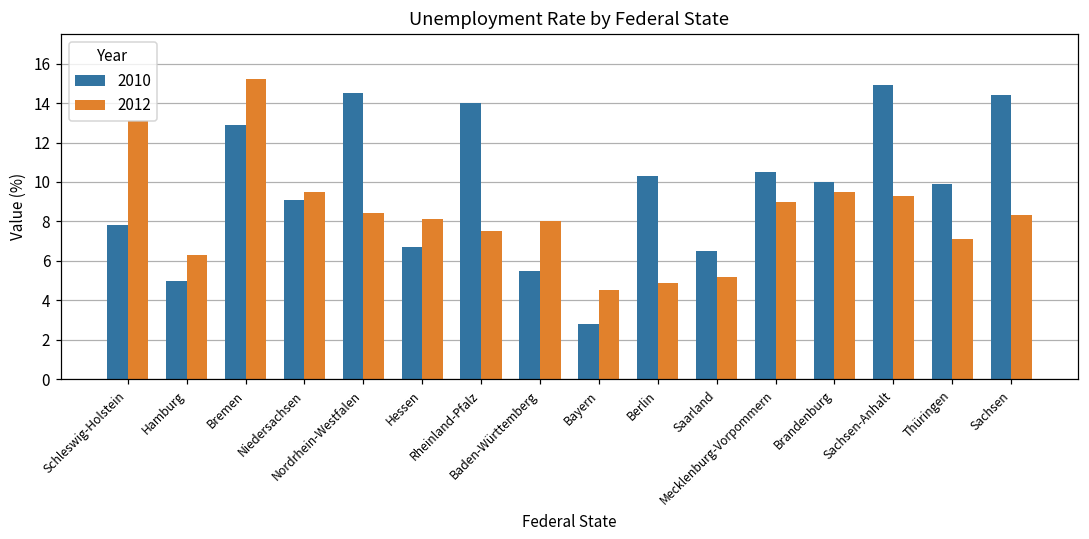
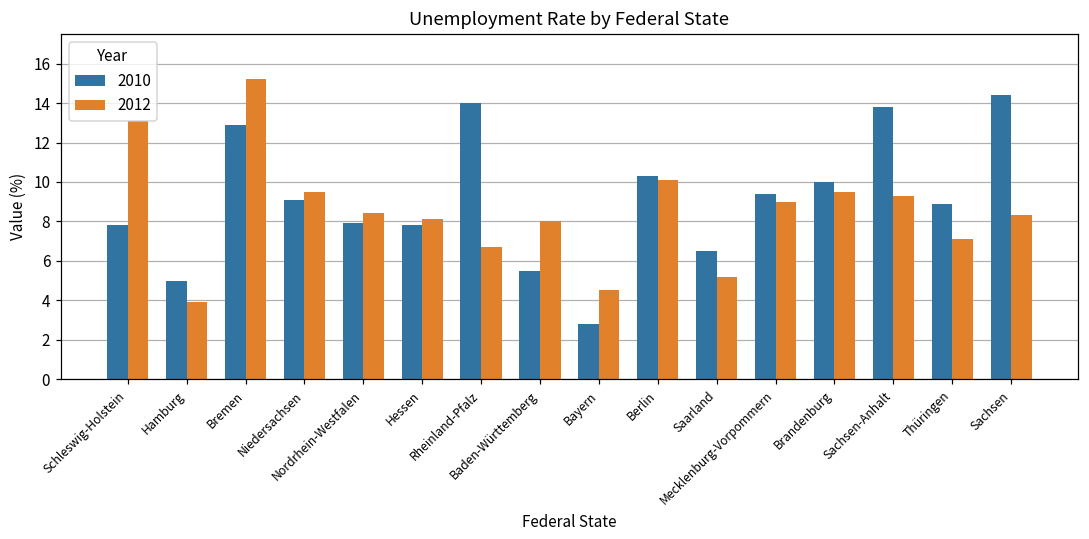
2012, Hamburg: 6.3 -> 3.9
2010, Nordrhein-Westfalen: 14.5 -> 7.9
2010, Hessen: 6.7 -> 7.8
2012, Rheinland-Pfalz: 7.5 -> 6.7
2012, Berlin: 4.9 -> 10.1
2010, Mecklenburg-Vorpommern: 10.5 -> 9.4
2010, Sachsen-Anhalt: 14.9 -> 13.8
2010, Thüringen: 9.9 -> 8.9
